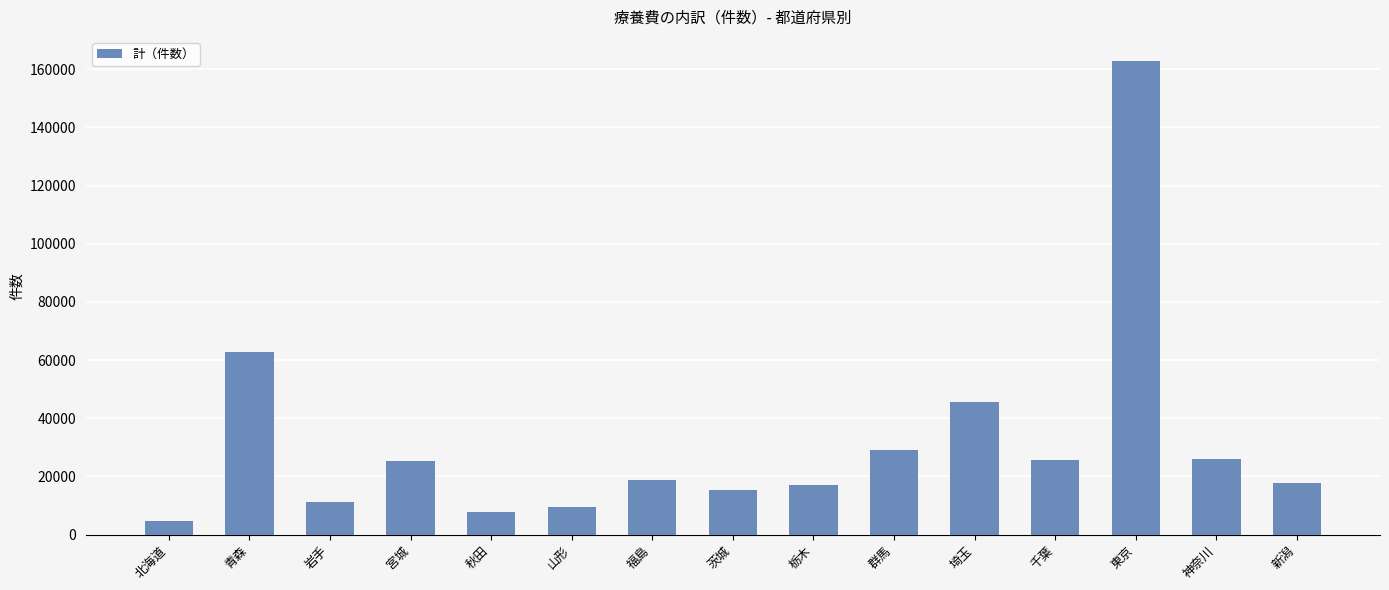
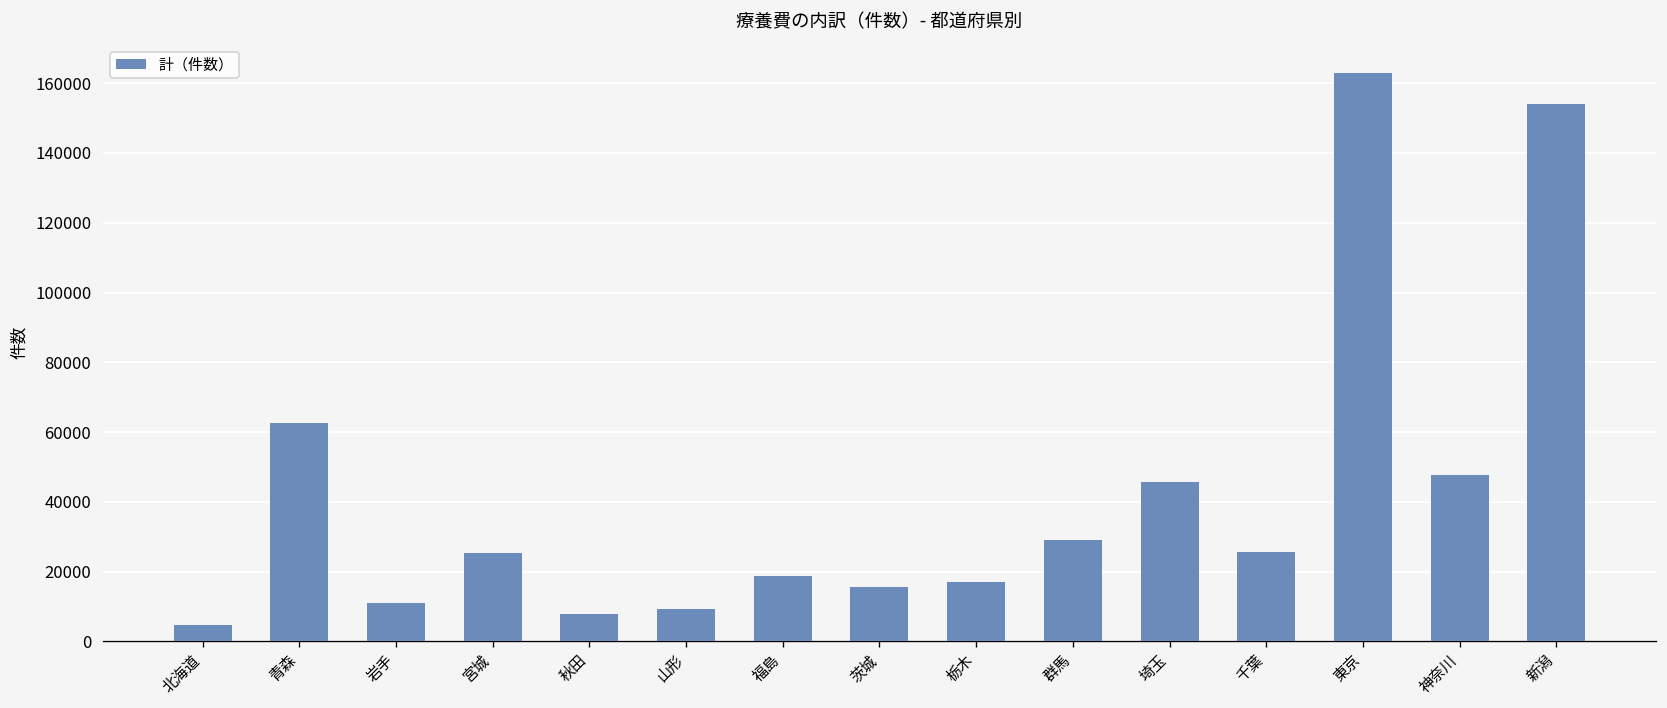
神奈川: 26000 -> 48000
新潟: 18000 -> 154000
